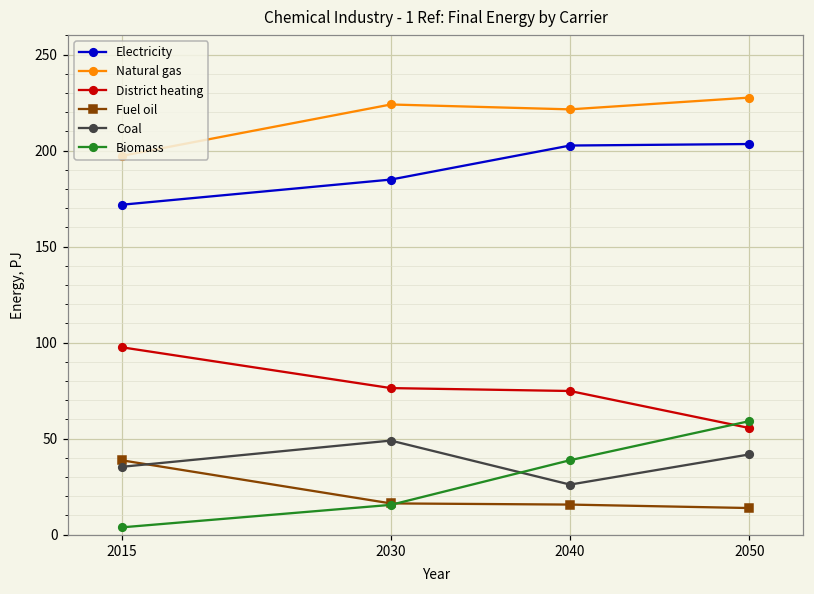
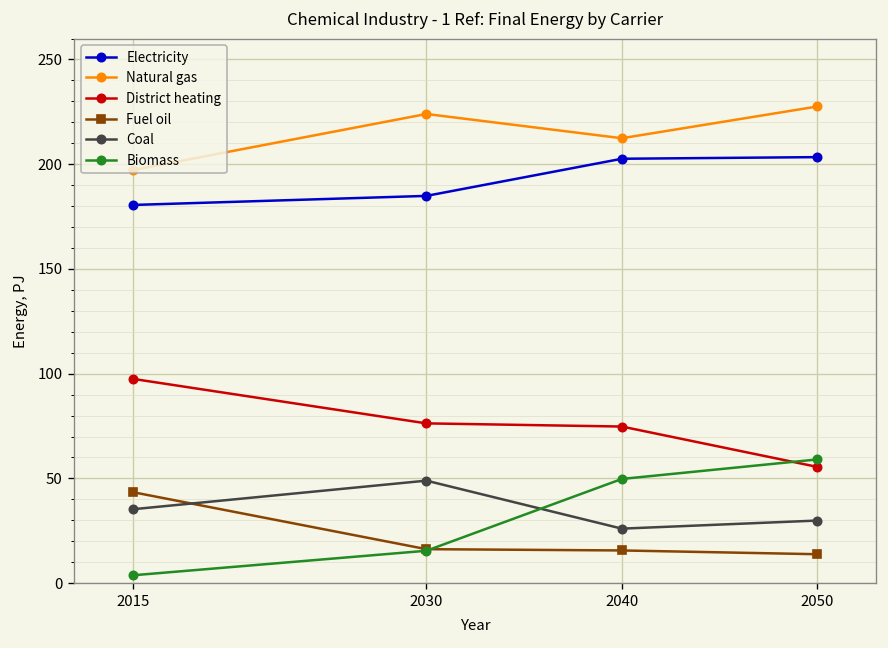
Electricity, 2015: 172 -> 181
Fuel oil, 2015: 39 -> 43
Natural gas, 2040: 221 -> 212
Biomass, 2040: 39 -> 50
Coal, 2050: 42 -> 30
